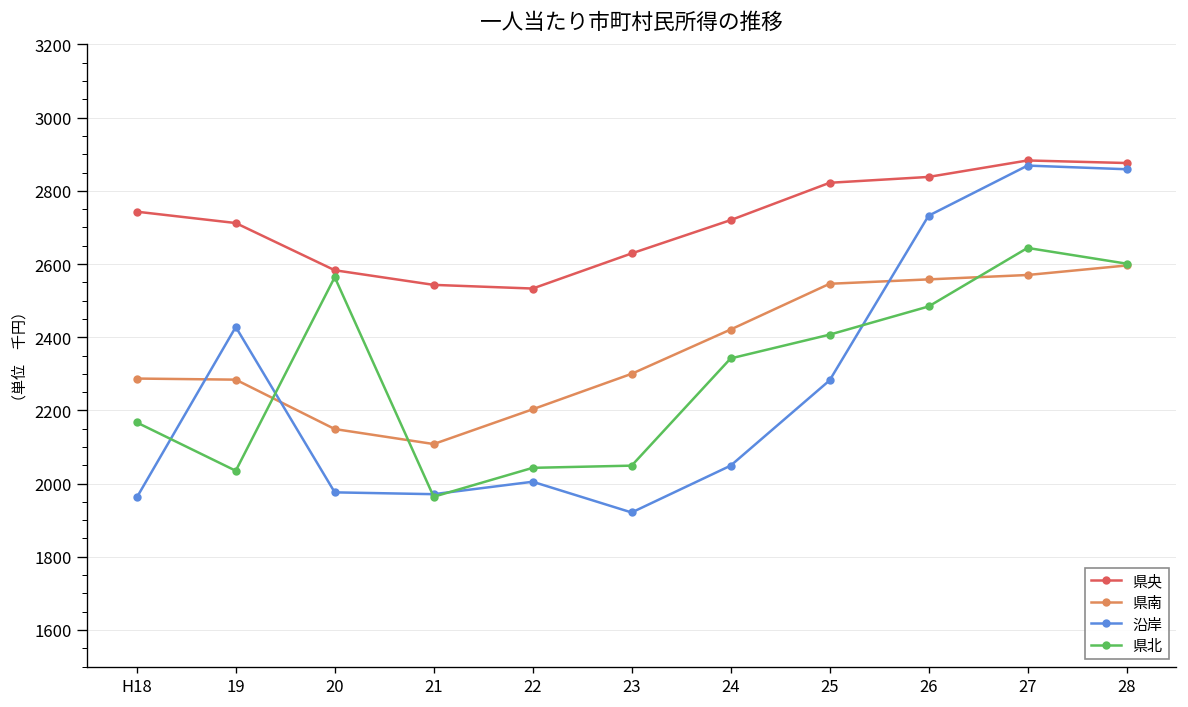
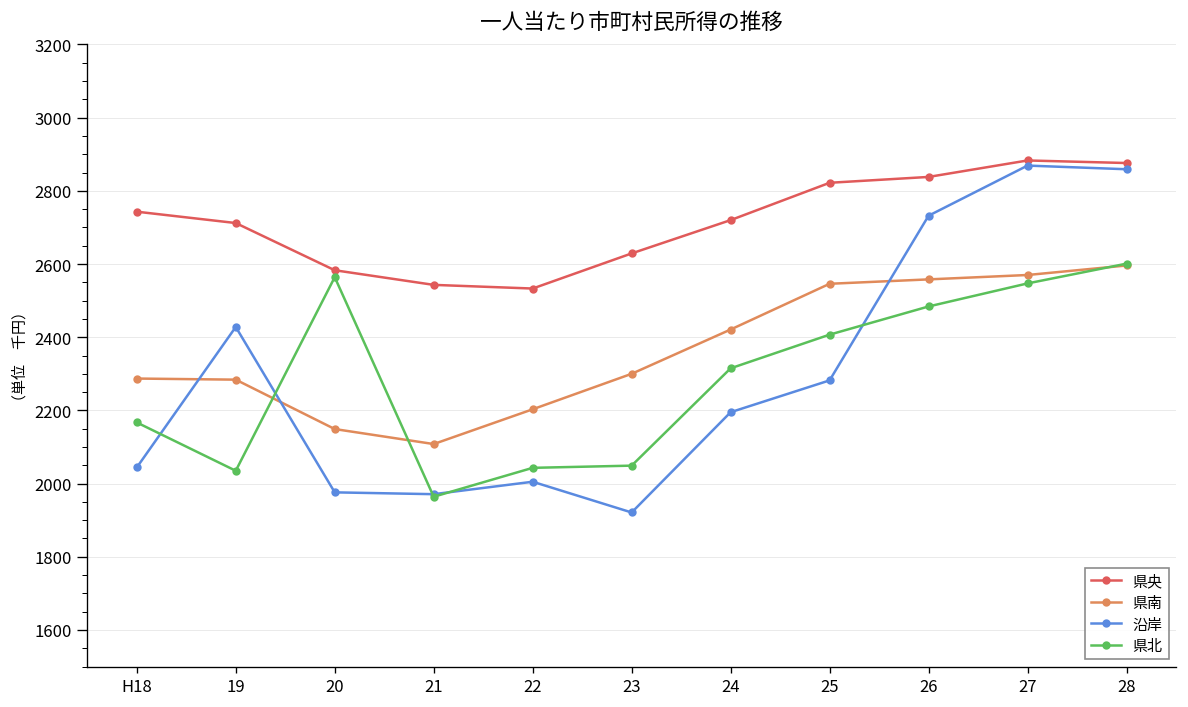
沿岸, H18: 1960 -> 2040
沿岸, 24: 2050 -> 2200
県北, 24: 2340 -> 2320
県北, 27: 2640 -> 2550
